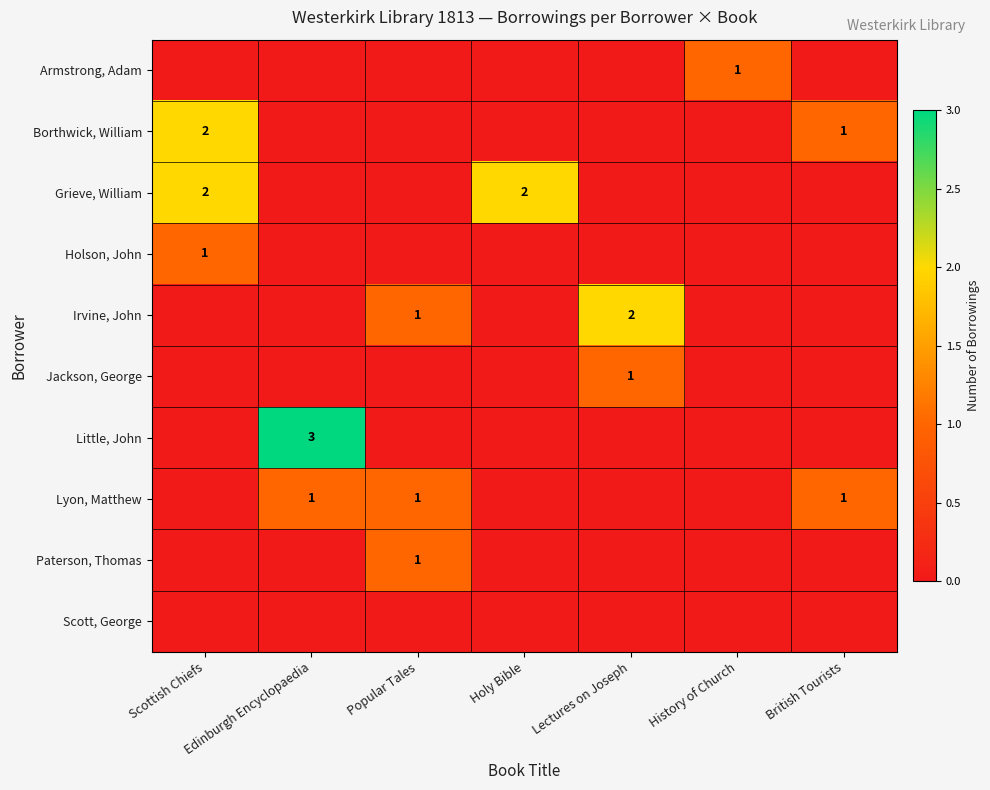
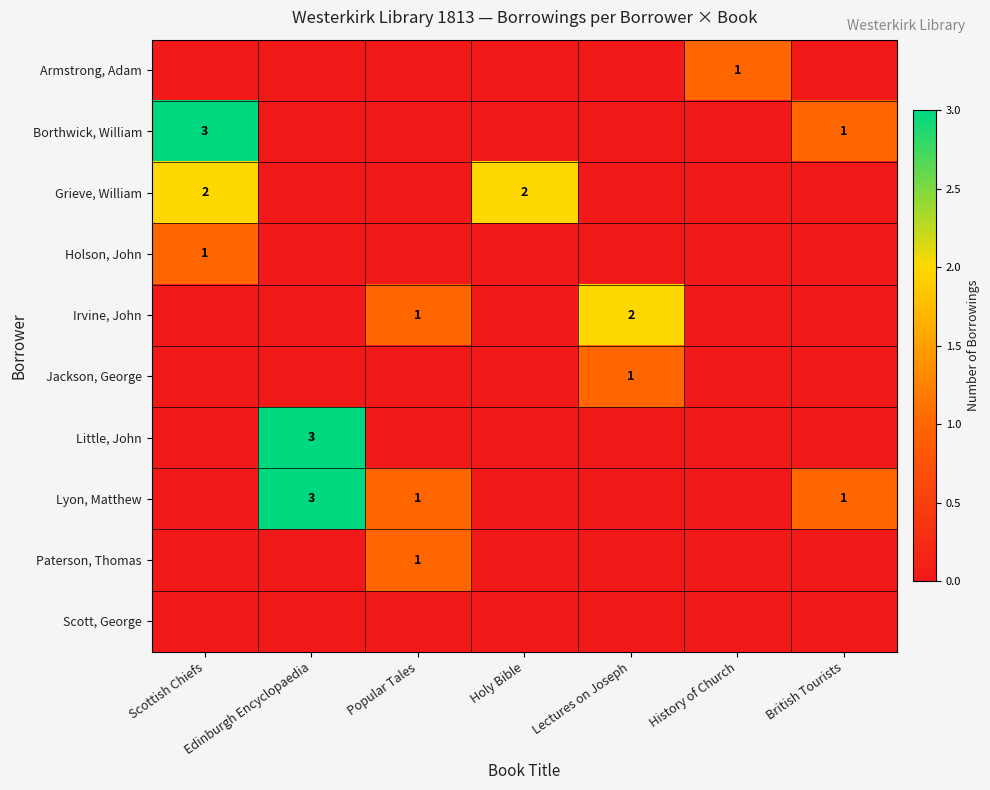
Borthwick, William, Scottish Chiefs: 2 -> 3
Lyon, Matthew, Edinburgh Encyclopaedia: 1 -> 3
